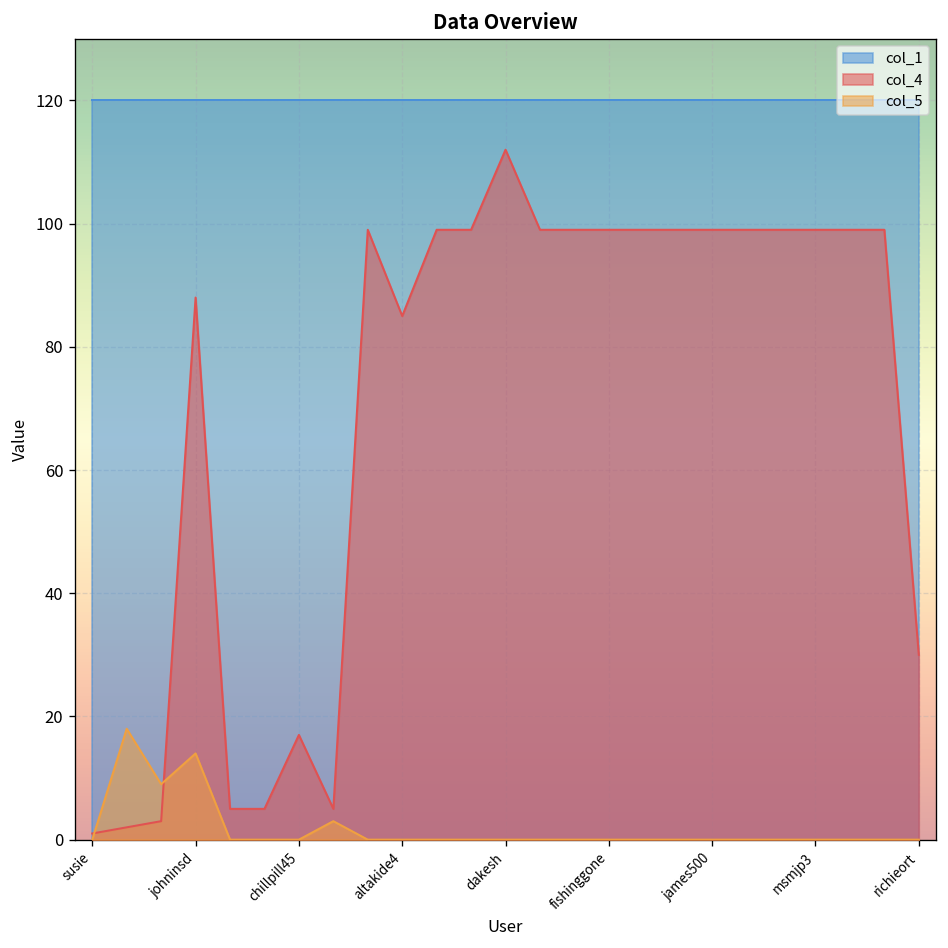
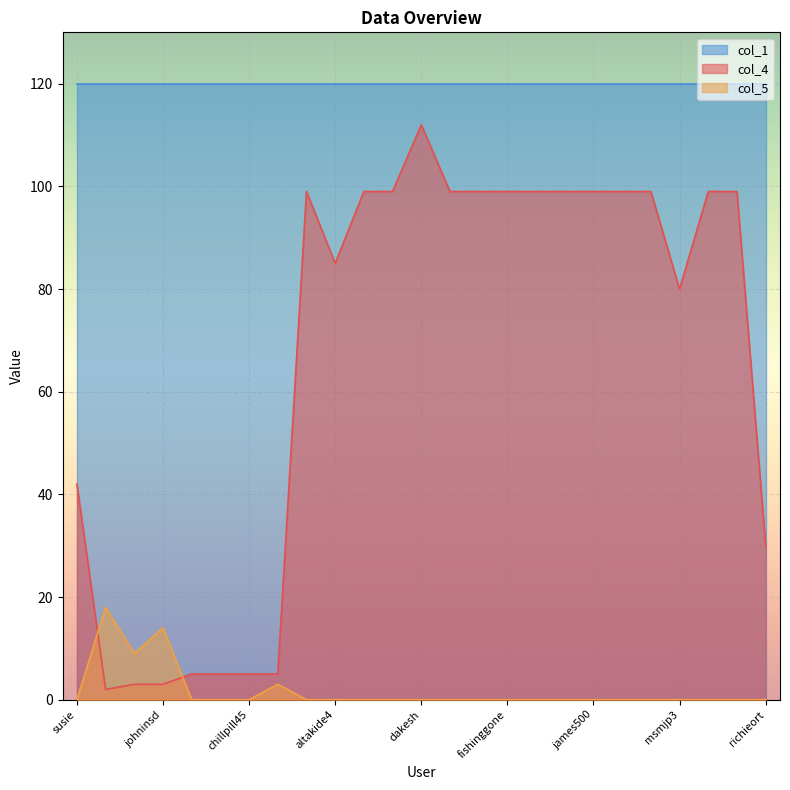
col_4, susie: 1 -> 42
col_4, johninsd: 88 -> 3
col_4, chillpill45: 17 -> 5
col_4, msmjp3: 99 -> 80
